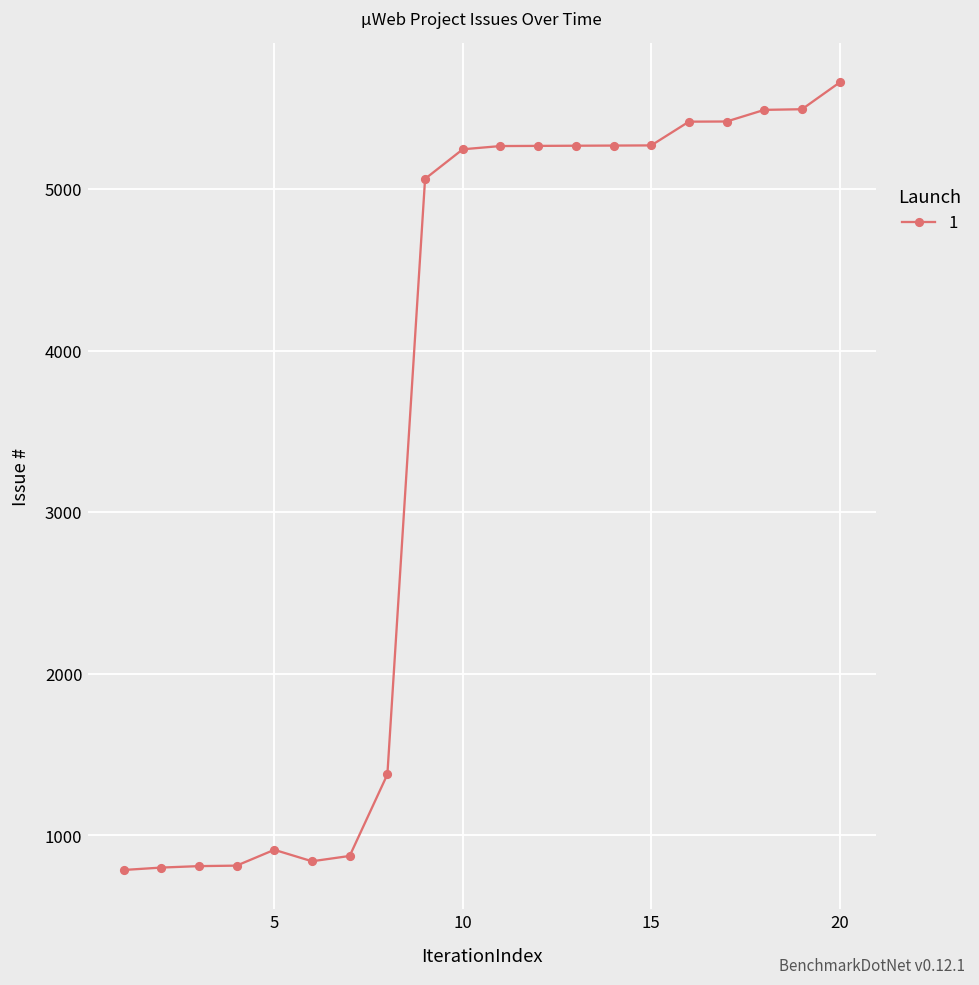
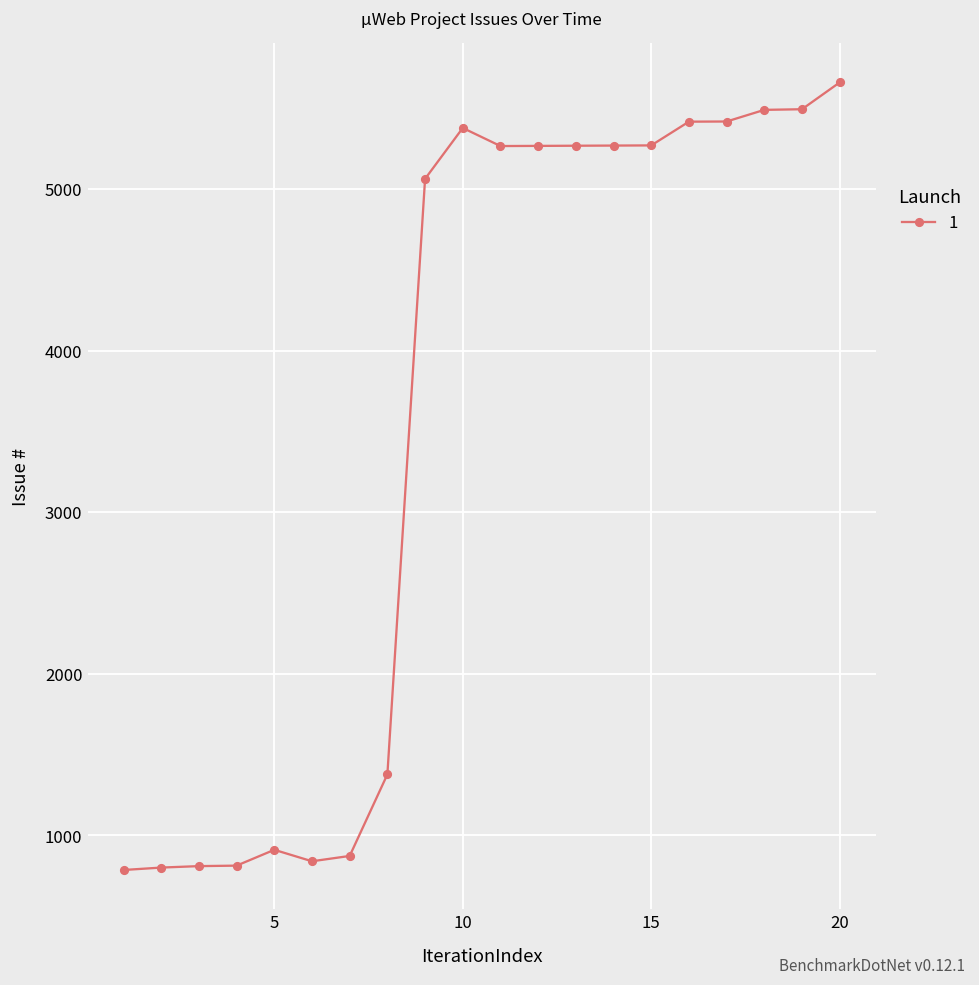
10: 5250 -> 5380
